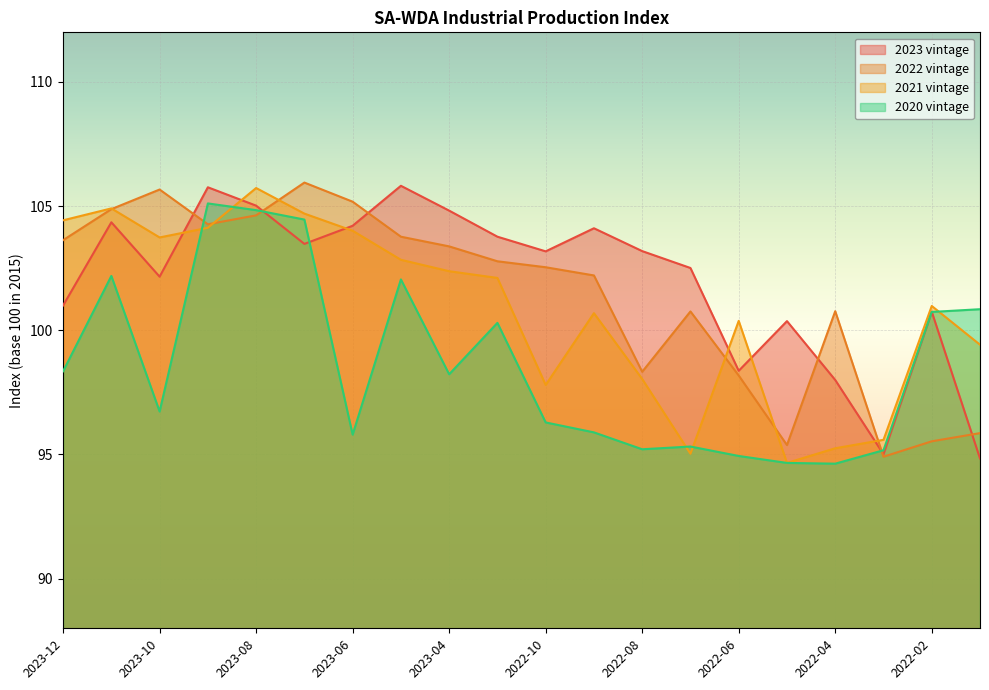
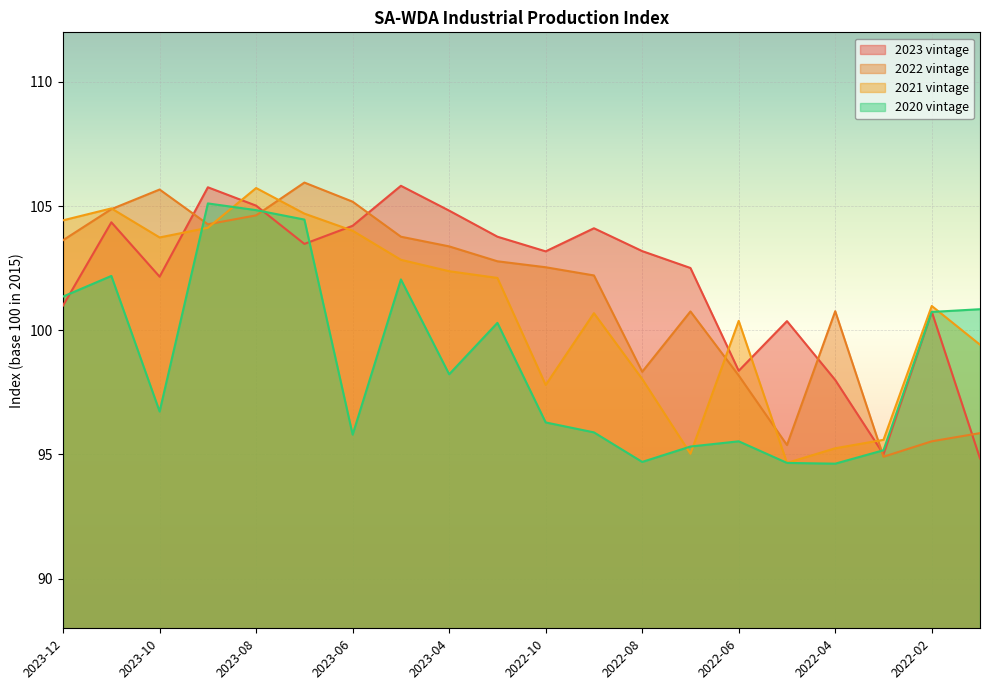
2020 vintage, 2023-12: 98.4 -> 101.4
2020 vintage, 2022-08: 95.2 -> 94.7
2020 vintage, 2022-06: 94.9 -> 95.5
